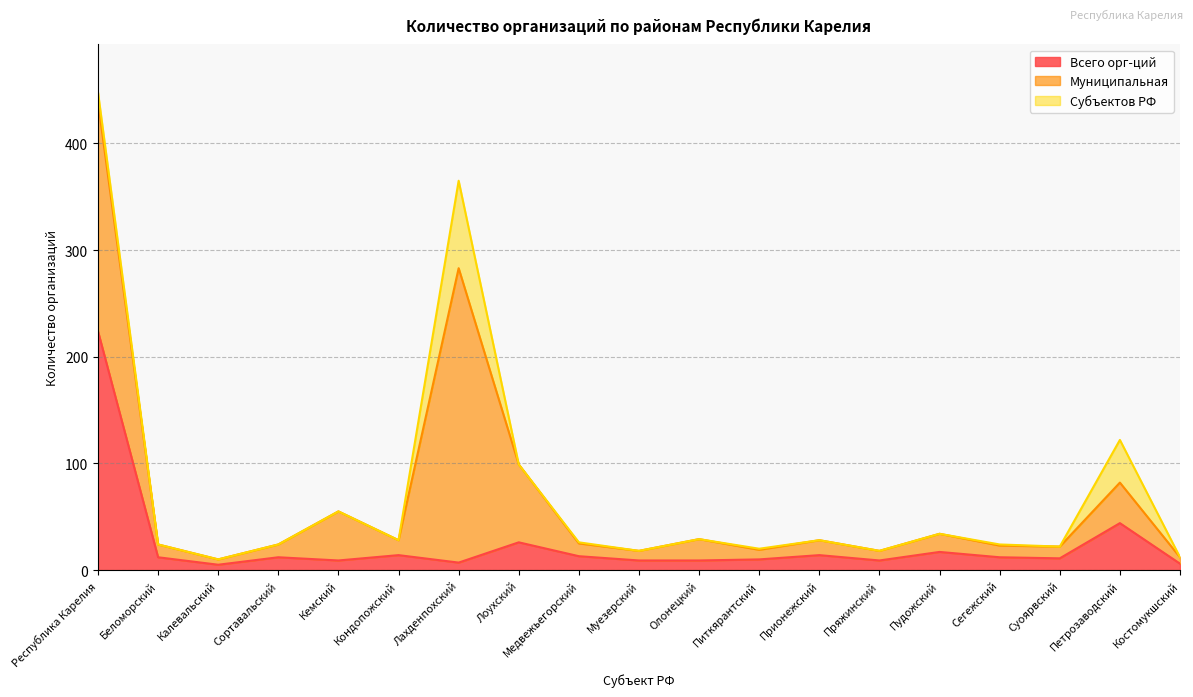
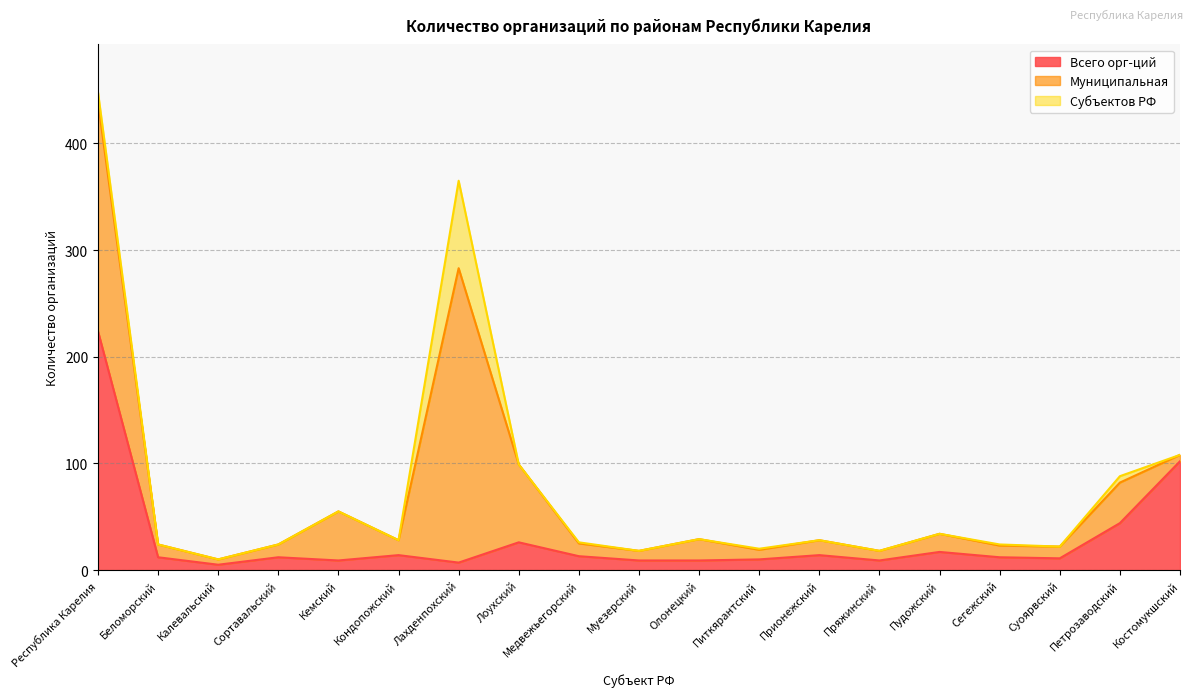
Субъектов РФ, Петрозаводский: 40 -> 6
Всего орг-ций, Костомукшский: 6 -> 102
